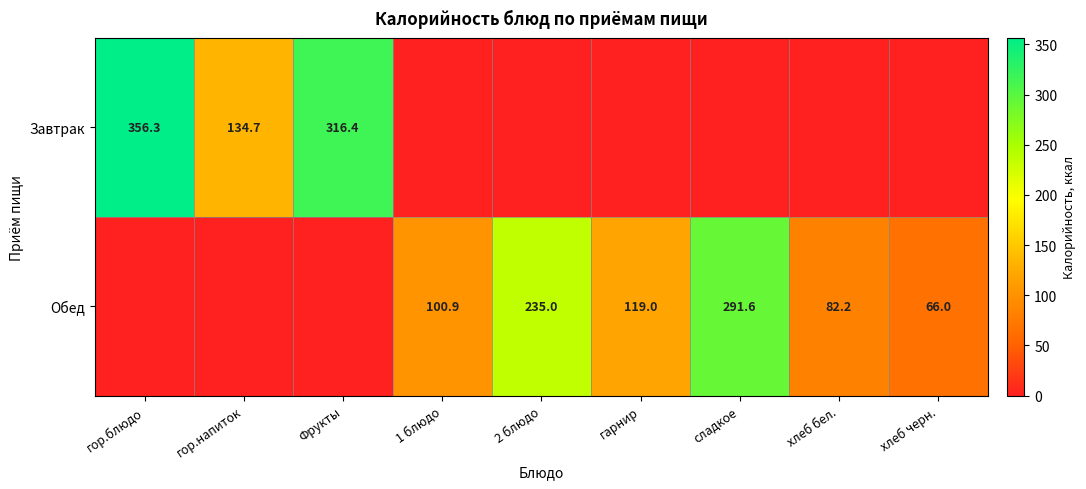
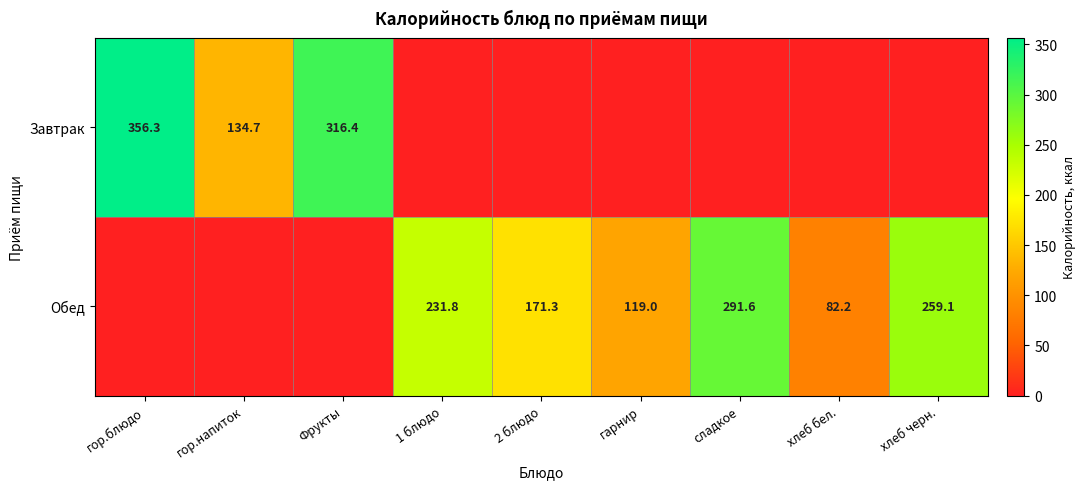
Обед, 1 блюдо: 100.9 -> 231.8
Обед, 2 блюдо: 235.0 -> 171.3
Обед, хлеб черн.: 66.0 -> 259.1
